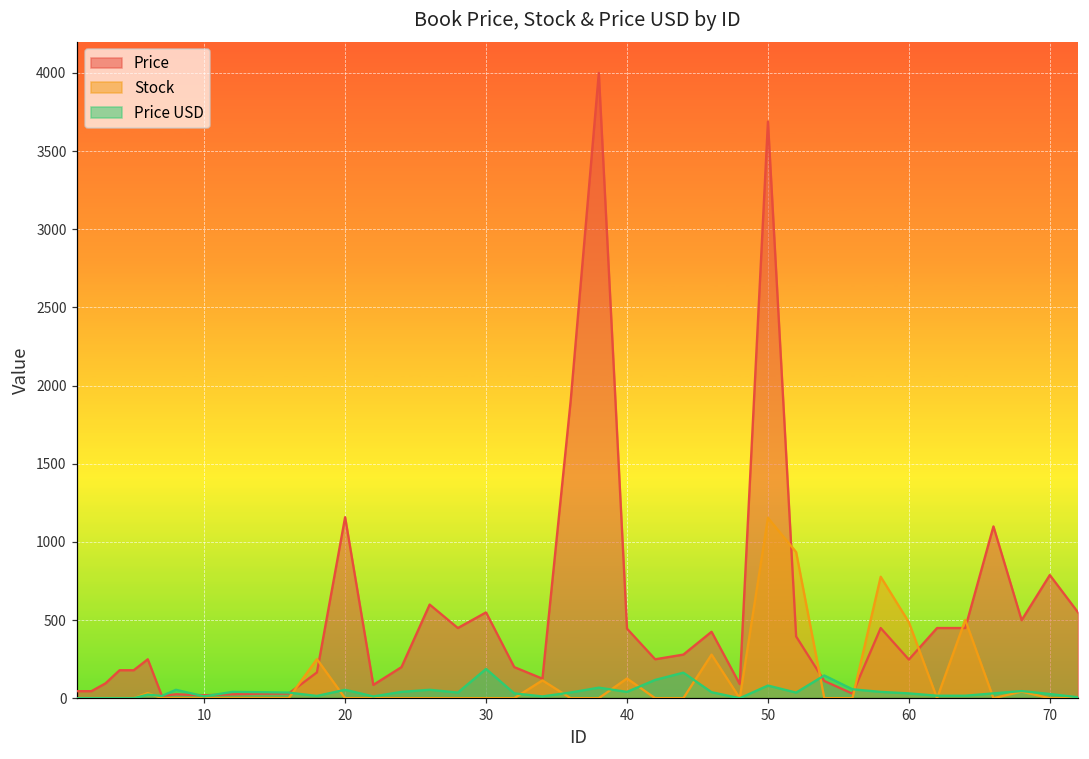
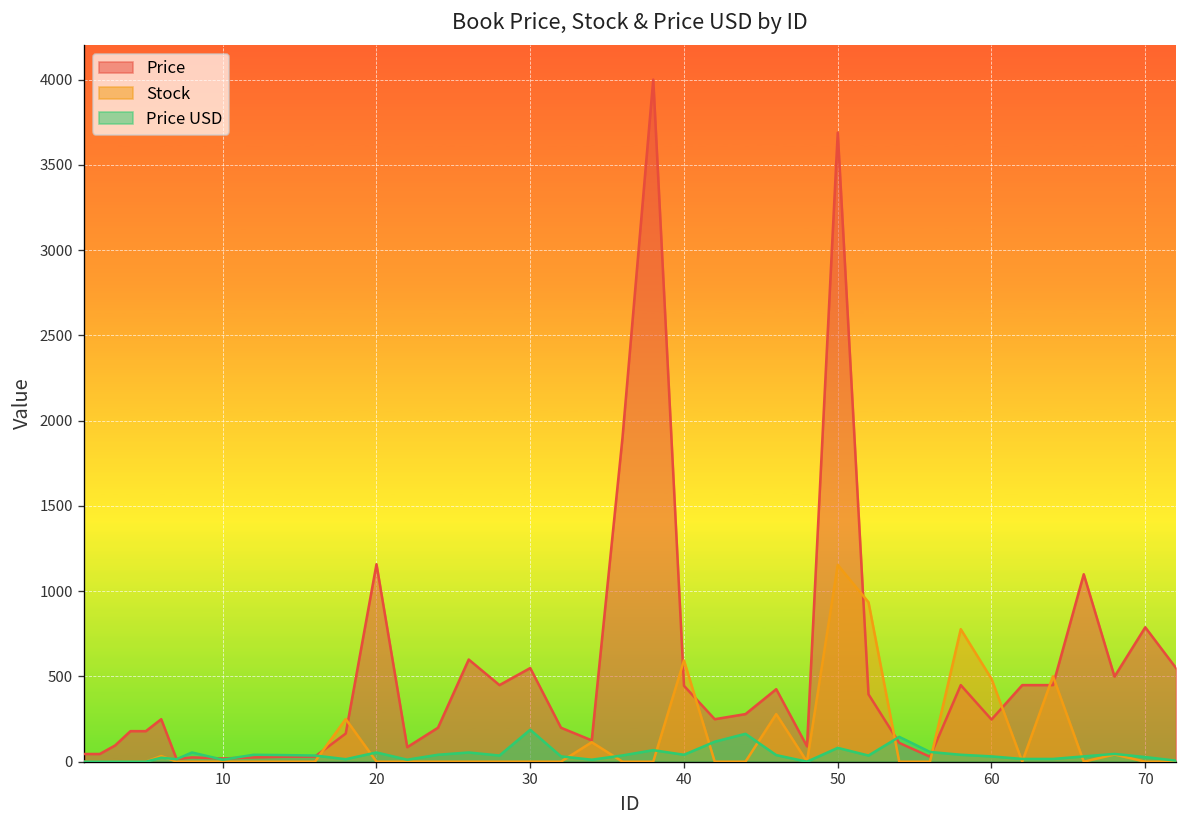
Stock, 40: 130 -> 590
